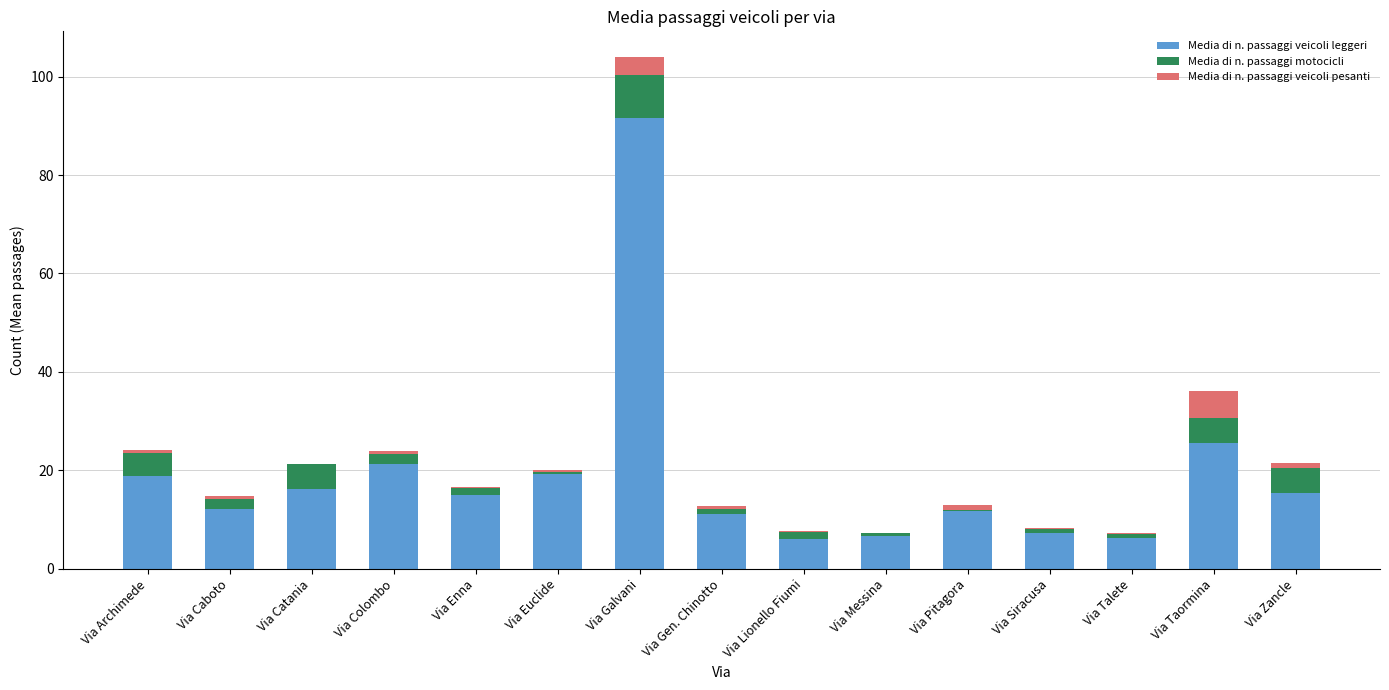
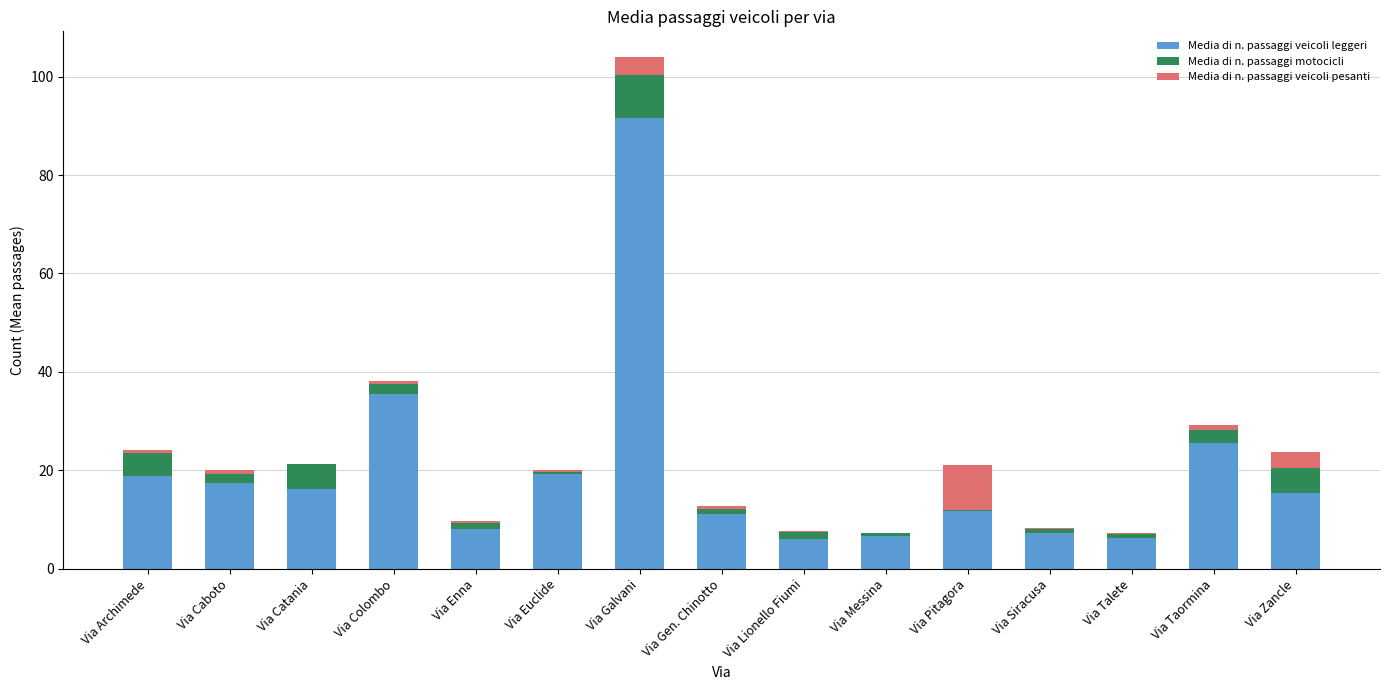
Media di n. passaggi veicoli leggeri, Via Caboto: 12 -> 17
Media di n. passaggi veicoli leggeri, Via Colombo: 21 -> 36
Media di n. passaggi veicoli leggeri, Via Enna: 15 -> 8
Media di n. passaggi veicoli pesanti, Via Pitagora: 1 -> 9
Media di n. passaggi motocicli, Via Taormina: 5 -> 3
Media di n. passaggi veicoli pesanti, Via Taormina: 6 -> 1
Media di n. passaggi veicoli pesanti, Via Zancle: 1 -> 3
